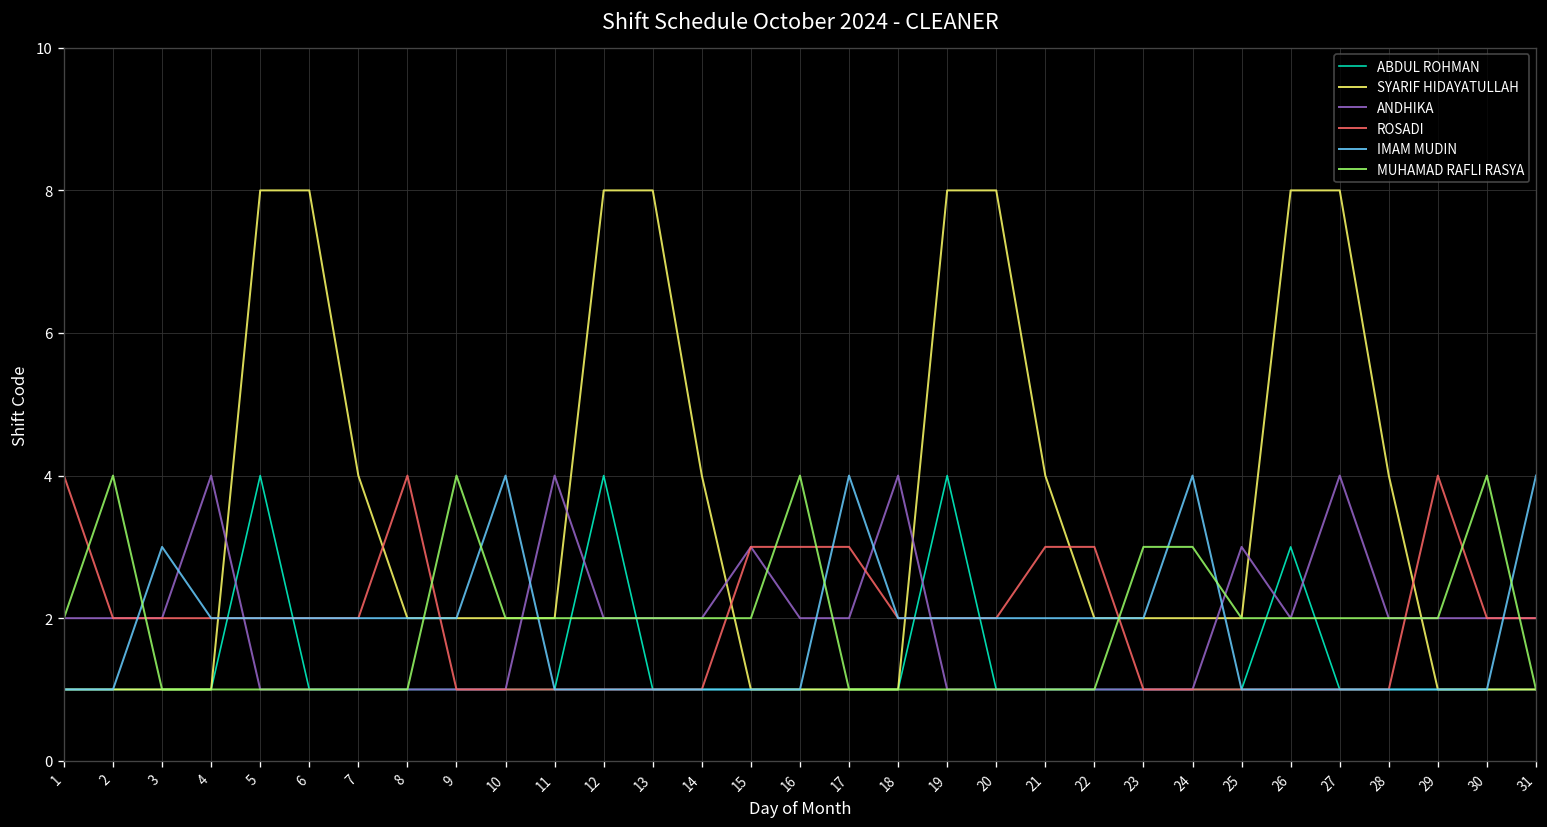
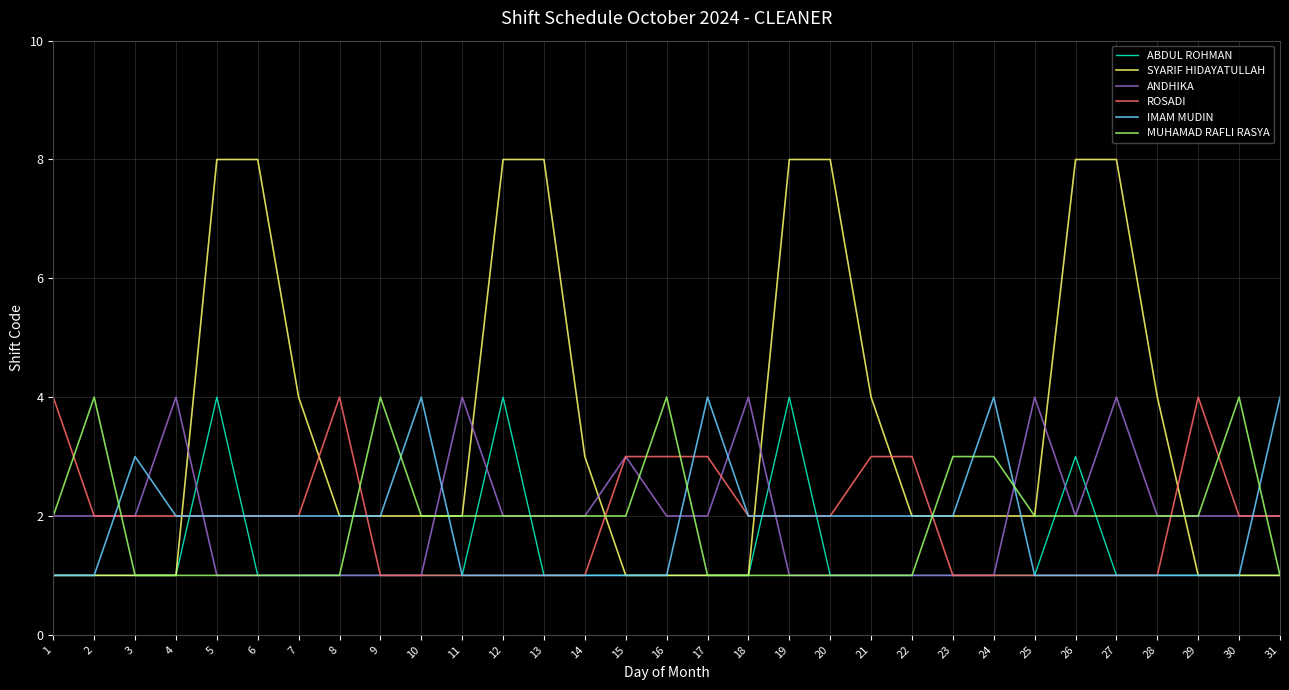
SYARIF HIDAYATULLAH, 14: 4 -> 3
ANDHIKA, 25: 3 -> 4
